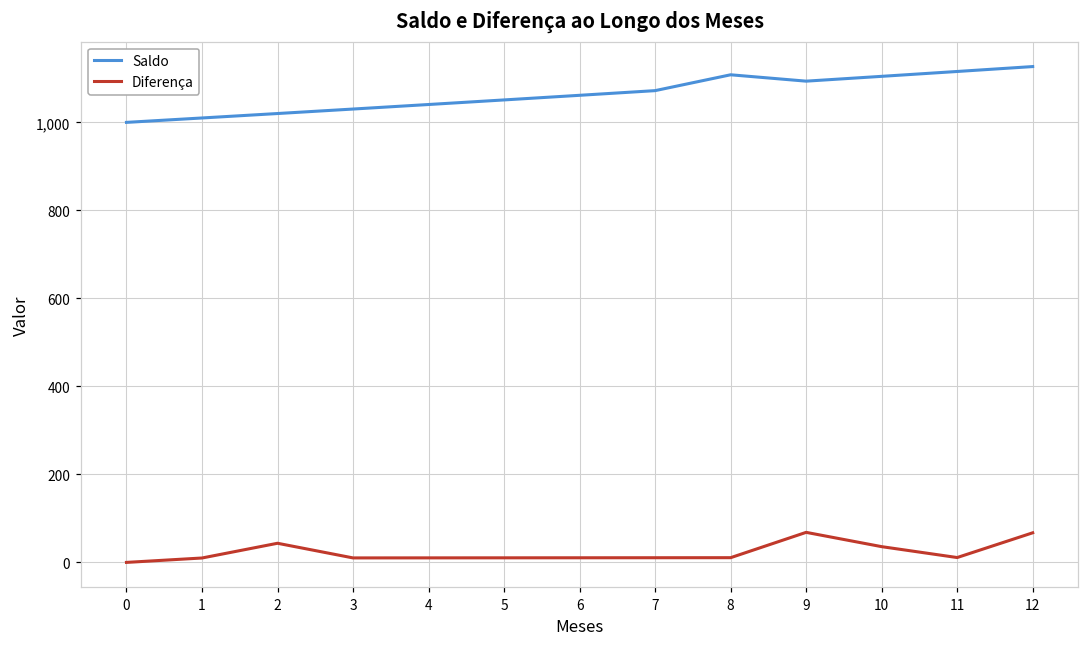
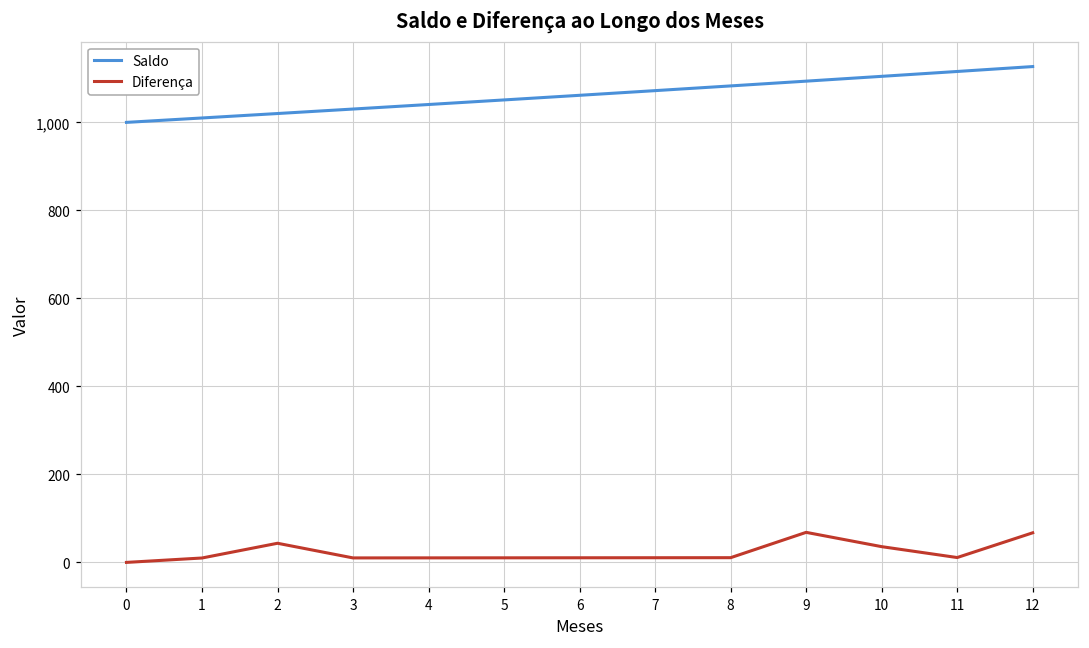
Saldo, 8: 1,110 -> 1,080
